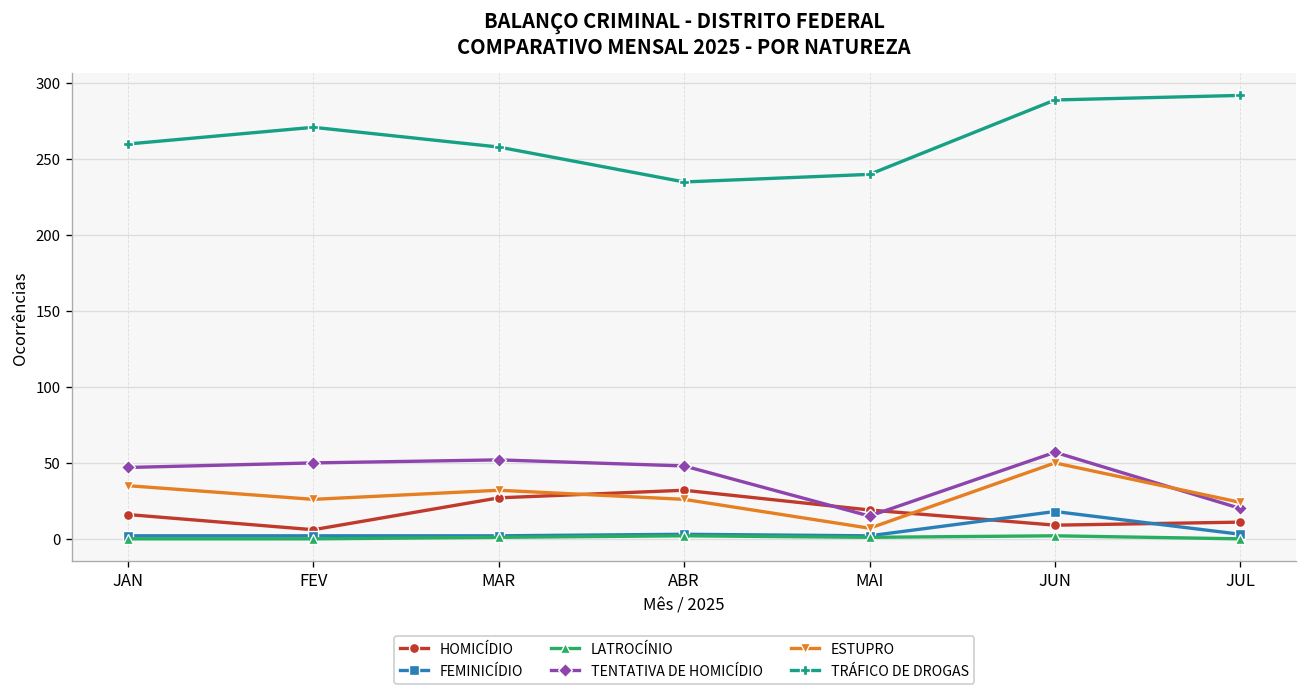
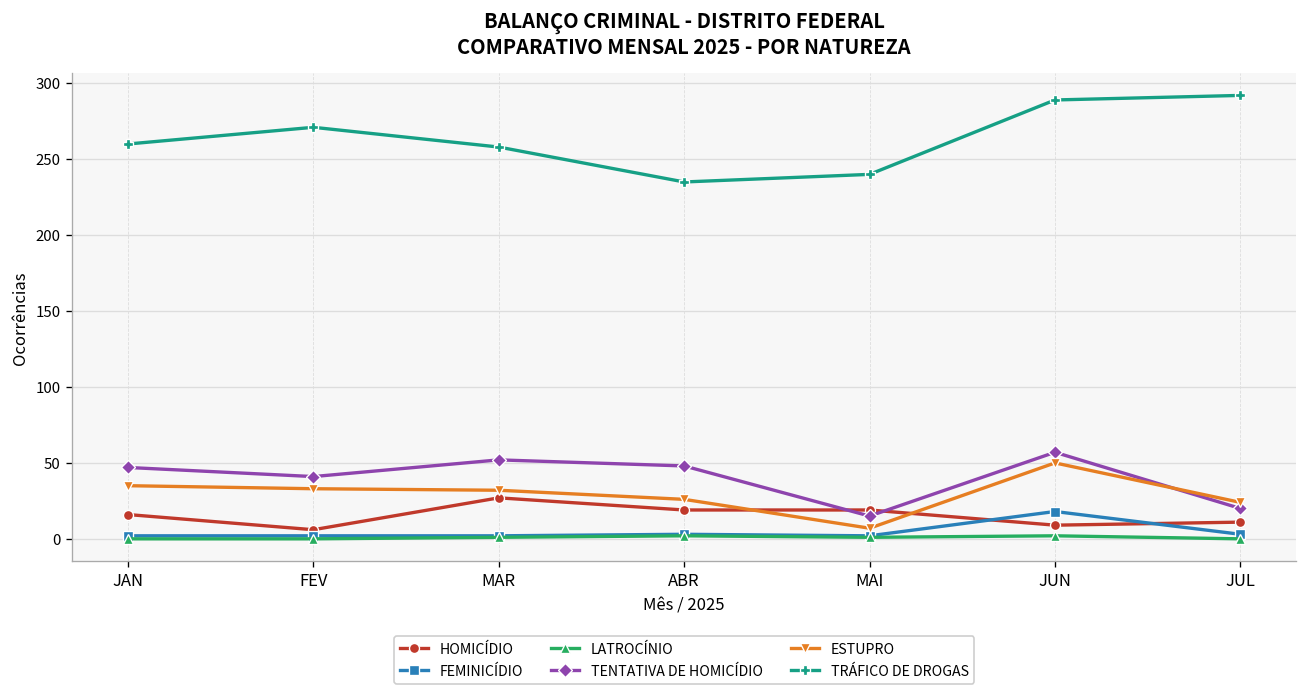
TENTATIVA DE HOMICÍDIO, FEV: 50 -> 41
ESTUPRO, FEV: 26 -> 33
HOMICÍDIO, ABR: 32 -> 19
